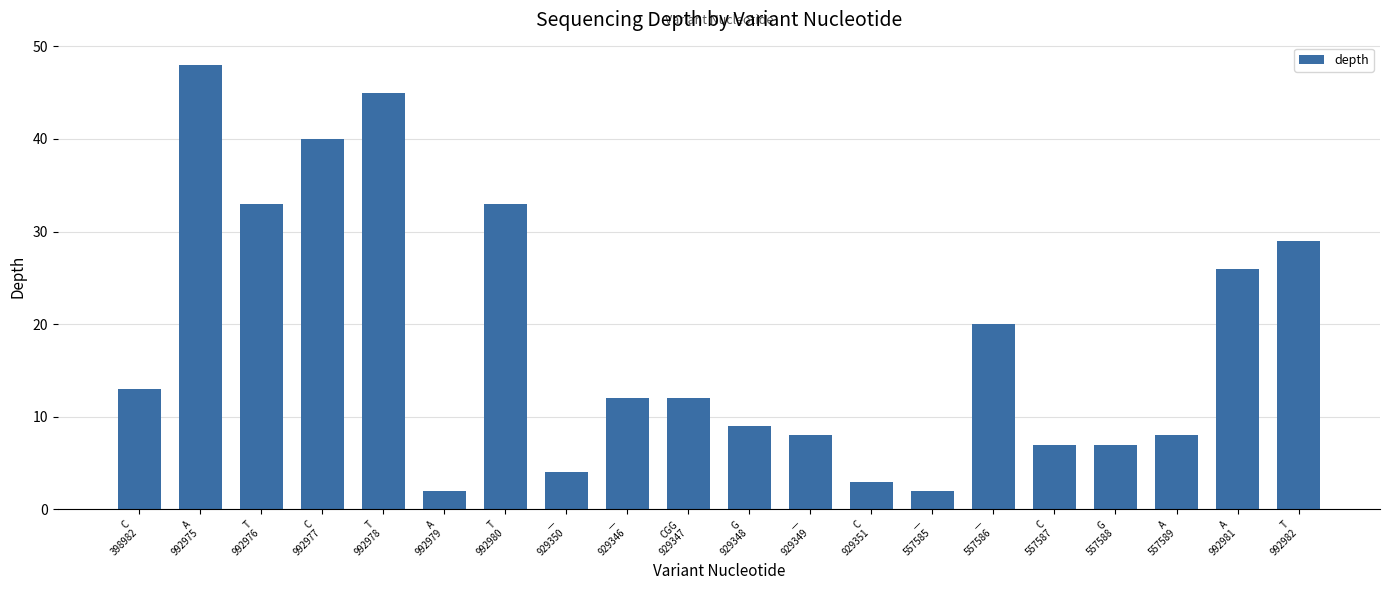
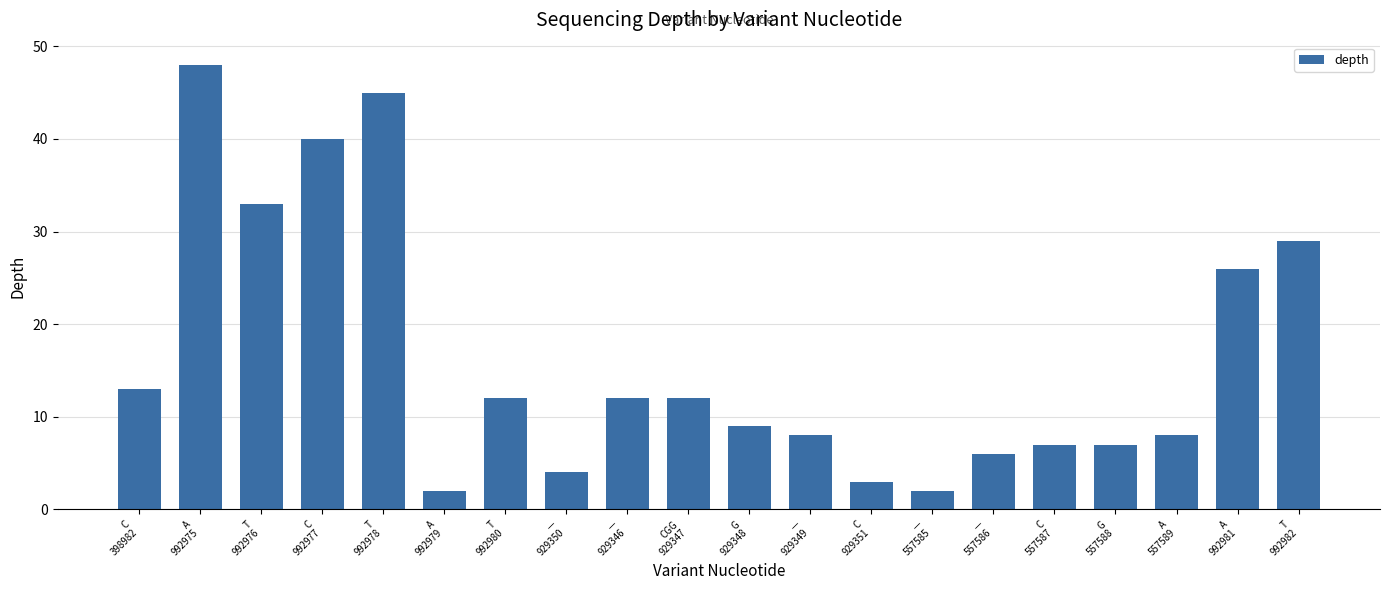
T 992980: 33 -> 12
— 557586: 20 -> 6
